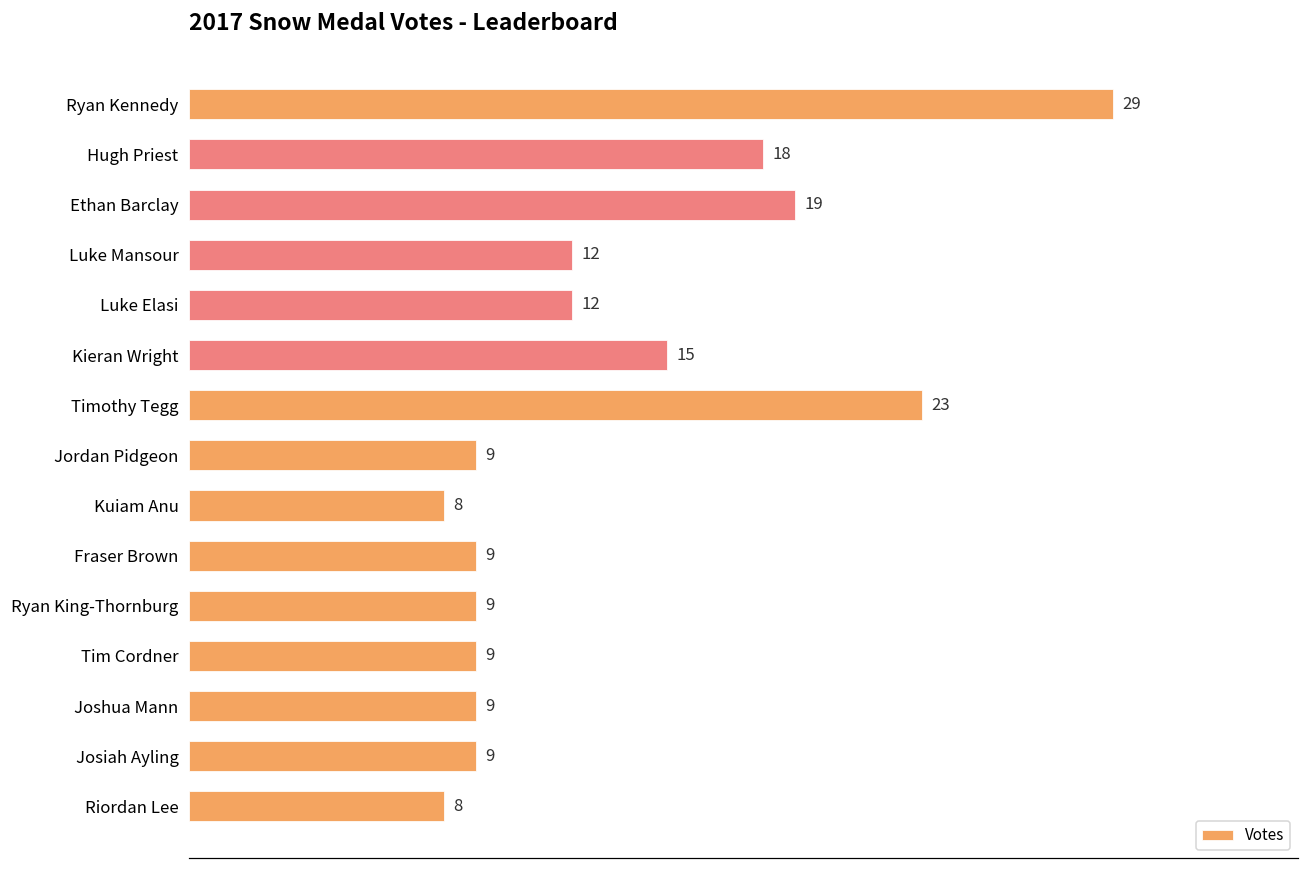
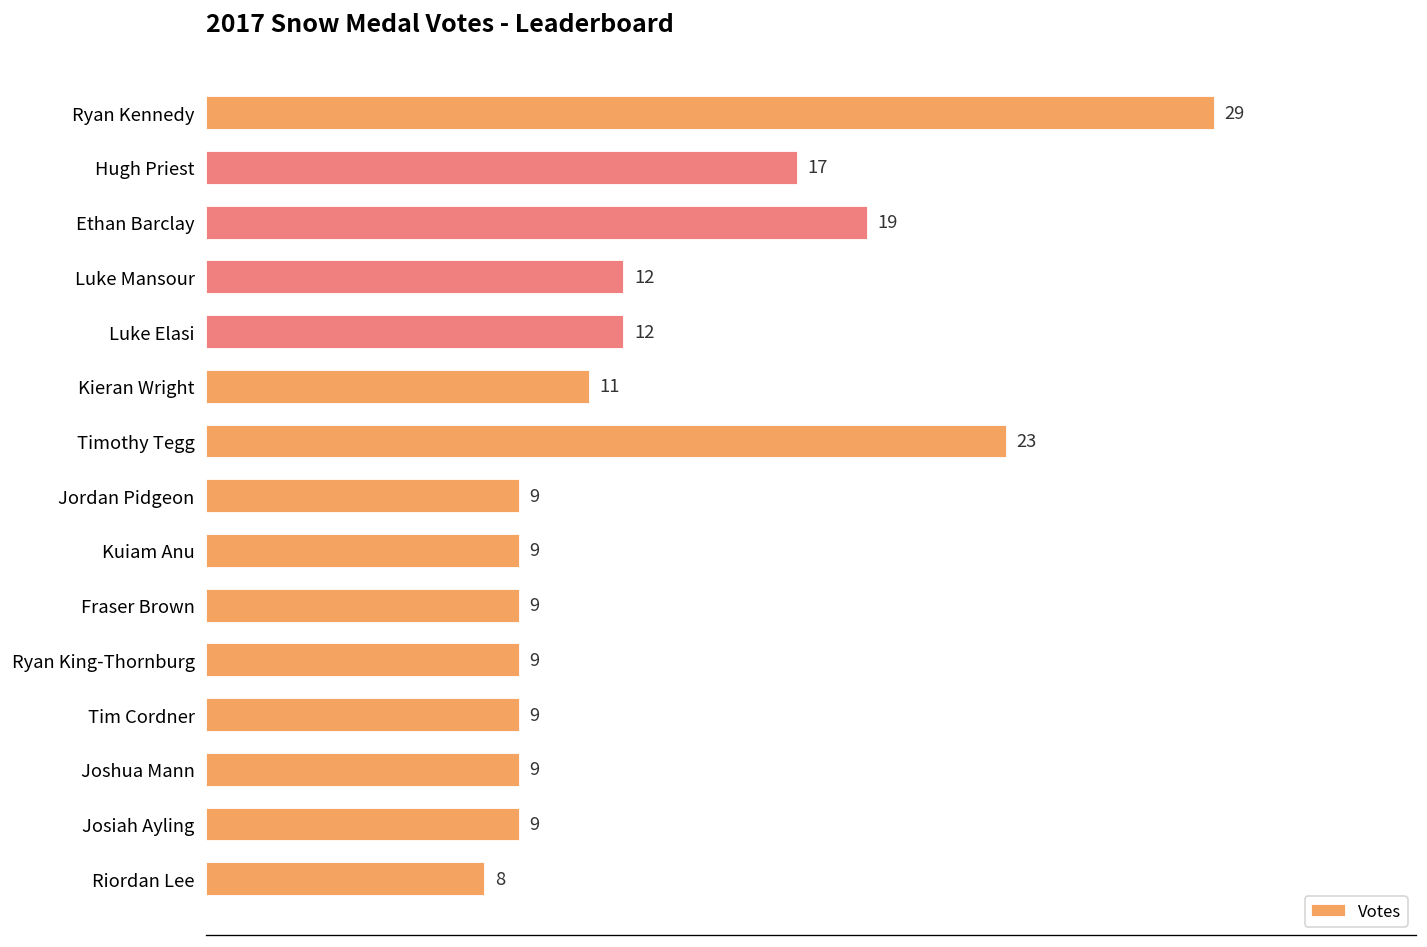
Hugh Priest: 18 -> 17
Kieran Wright: 15 -> 11
Kuiam Anu: 8 -> 9
